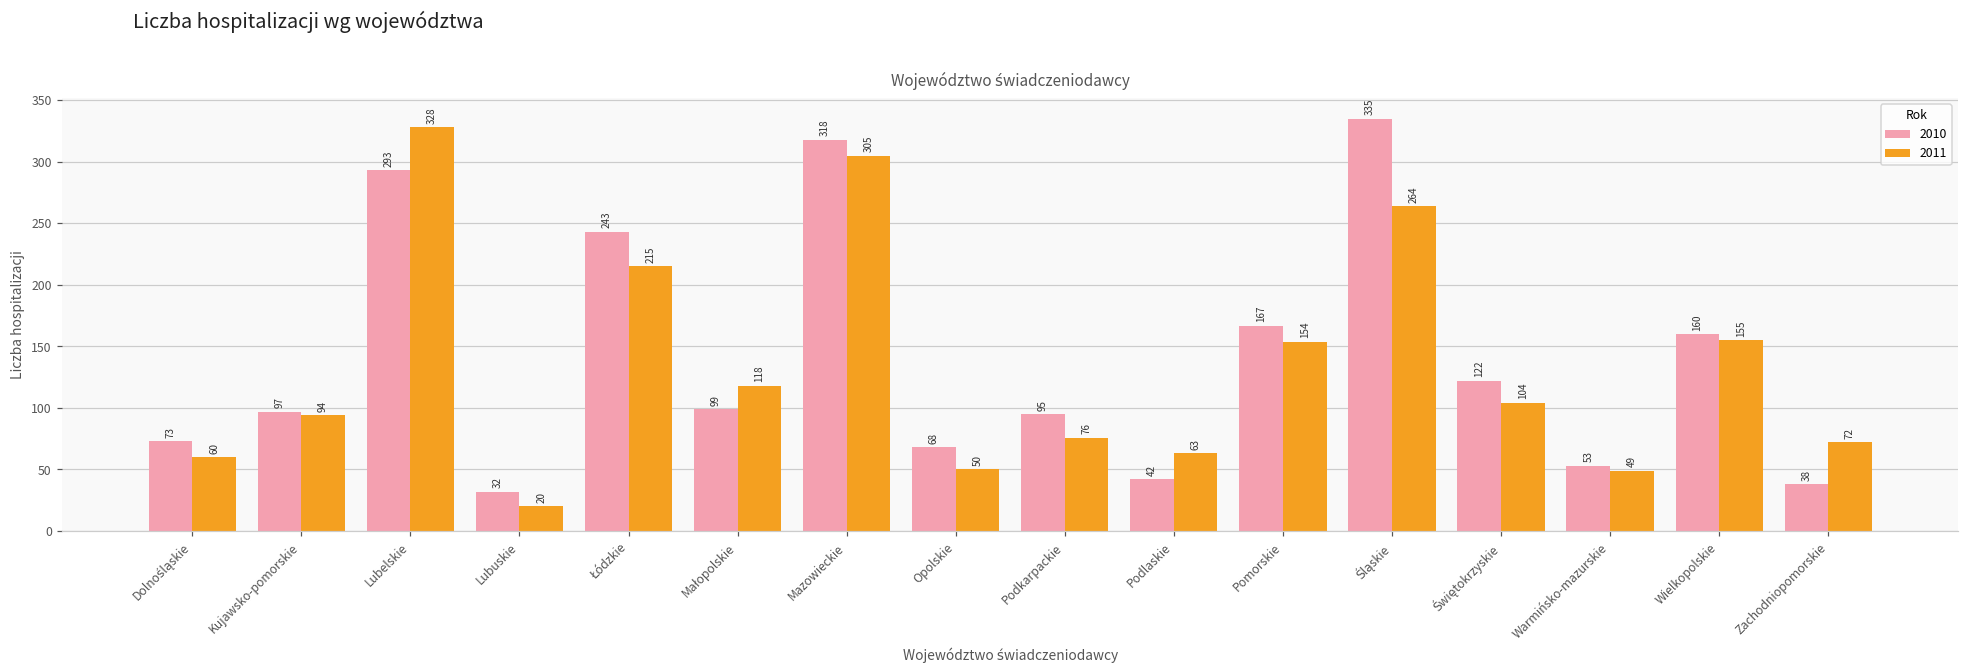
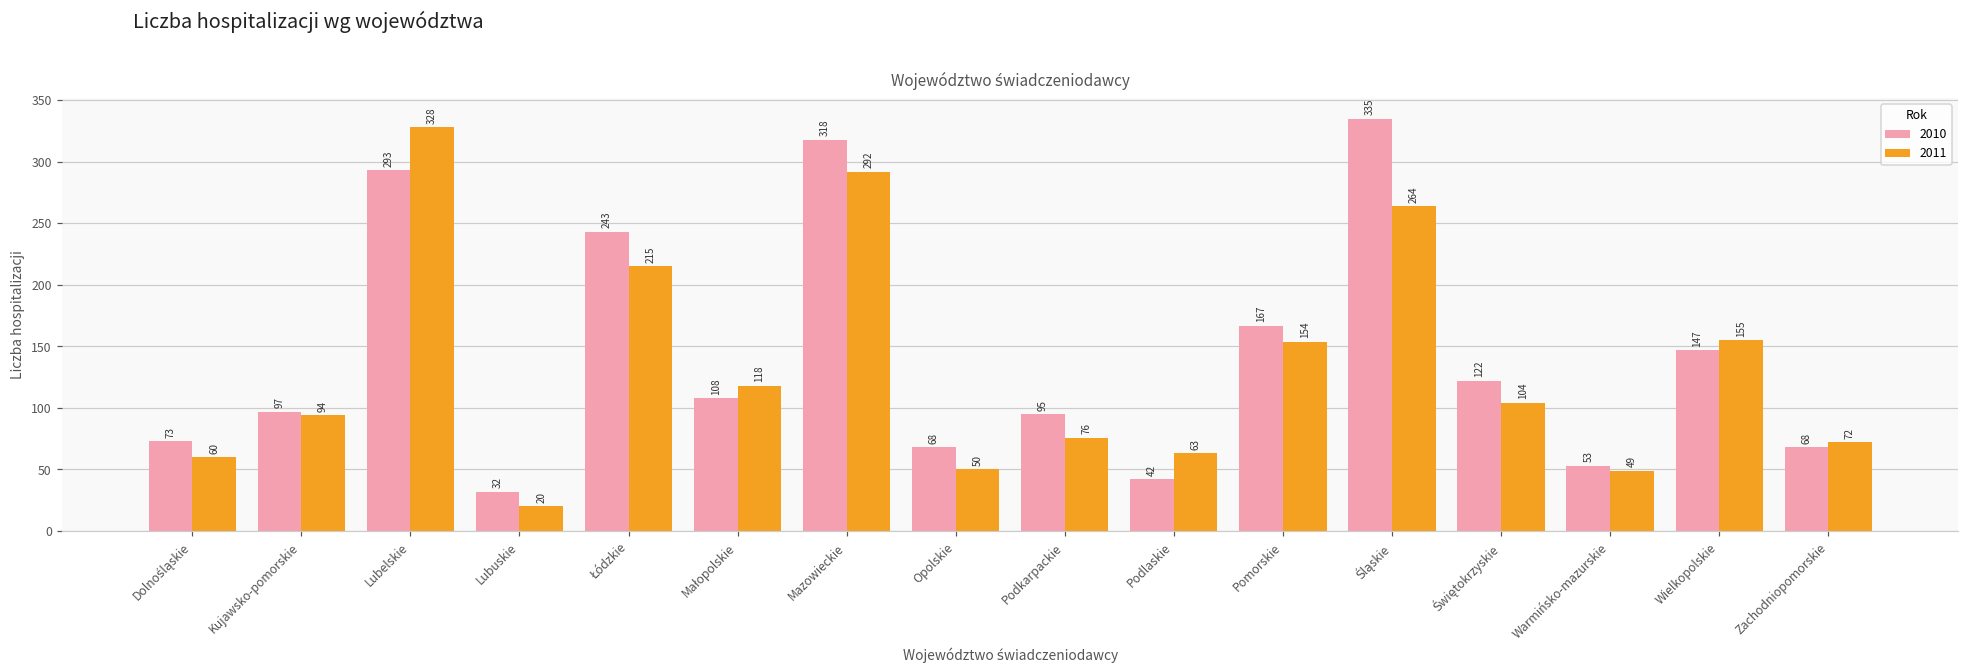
2010, Małopolskie: 99 -> 108
2011, Mazowieckie: 305 -> 292
2010, Wielkopolskie: 160 -> 147
2010, Zachodniopomorskie: 38 -> 68
